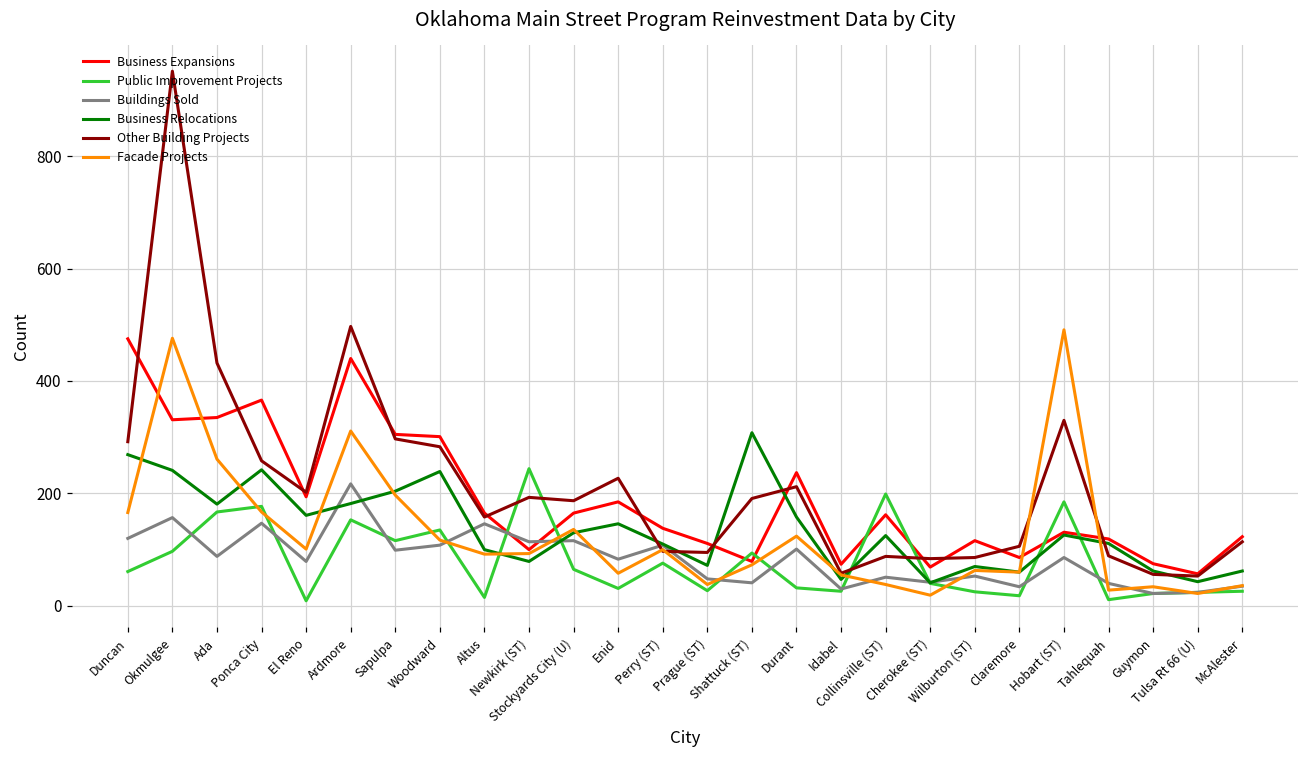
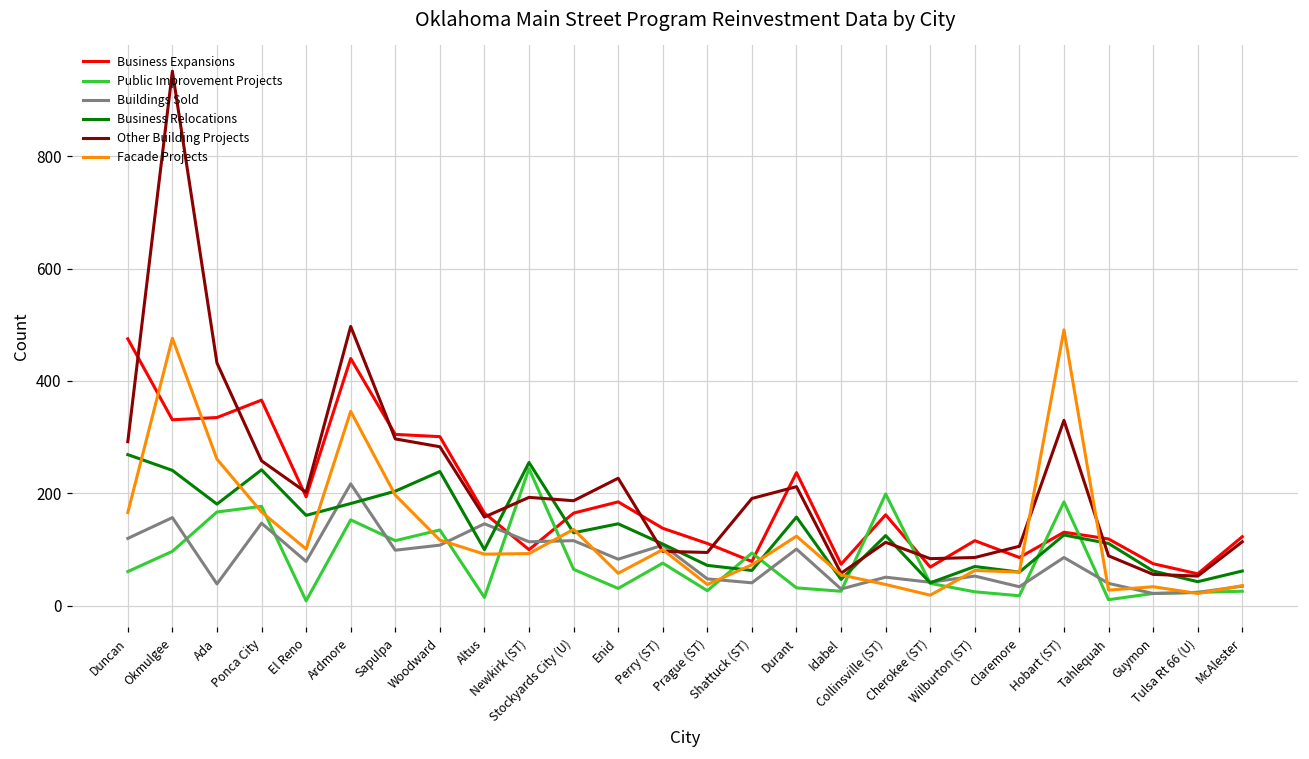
Buildings Sold, Ada: 90 -> 40
Facade Projects, Ardmore: 310 -> 350
Business Relocations, Newkirk (ST): 80 -> 260
Business Relocations, Shattuck (ST): 310 -> 60
Other Building Projects, Collinsville (ST): 90 -> 110
